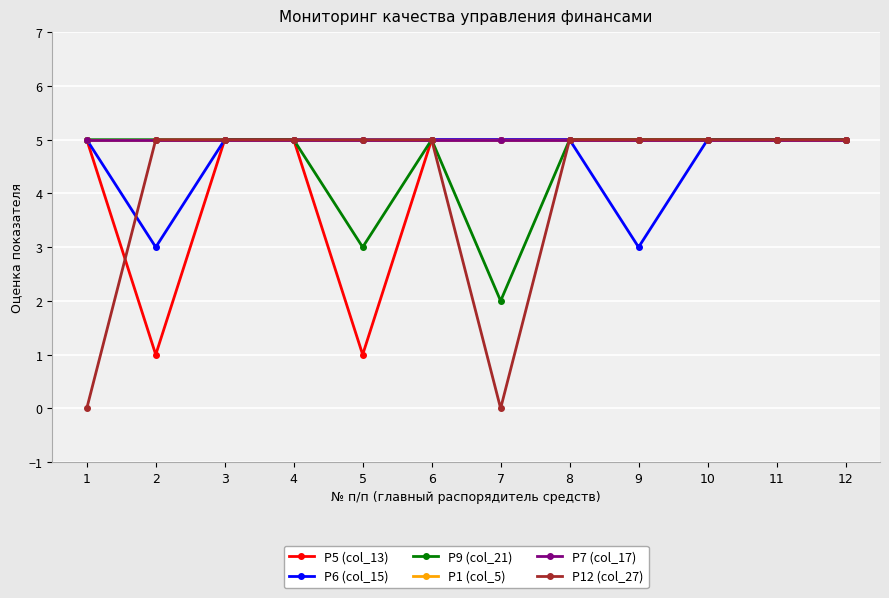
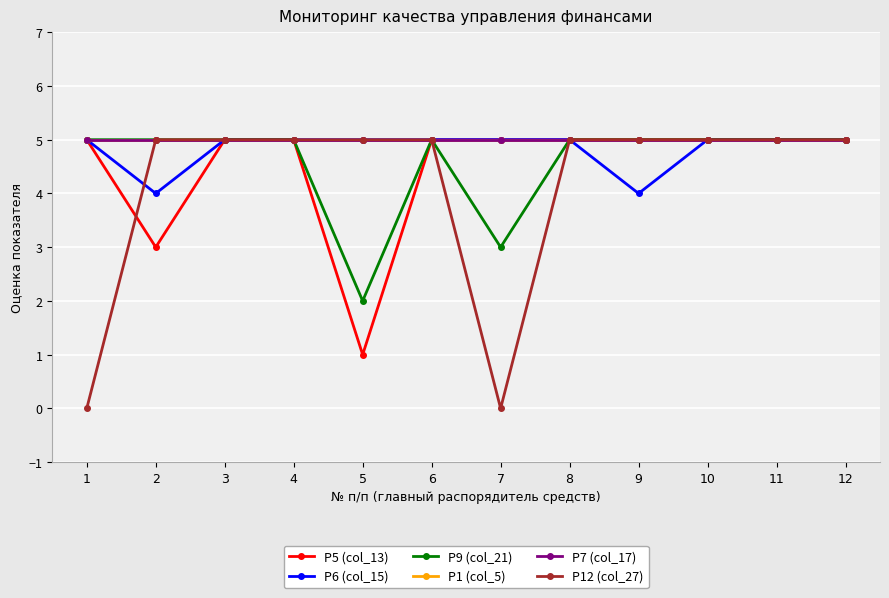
Р5 (col_13), 2: 1 -> 3
Р6 (col_15), 2: 3 -> 4
Р9 (col_21), 5: 3 -> 2
Р9 (col_21), 7: 2 -> 3
Р6 (col_15), 9: 3 -> 4
